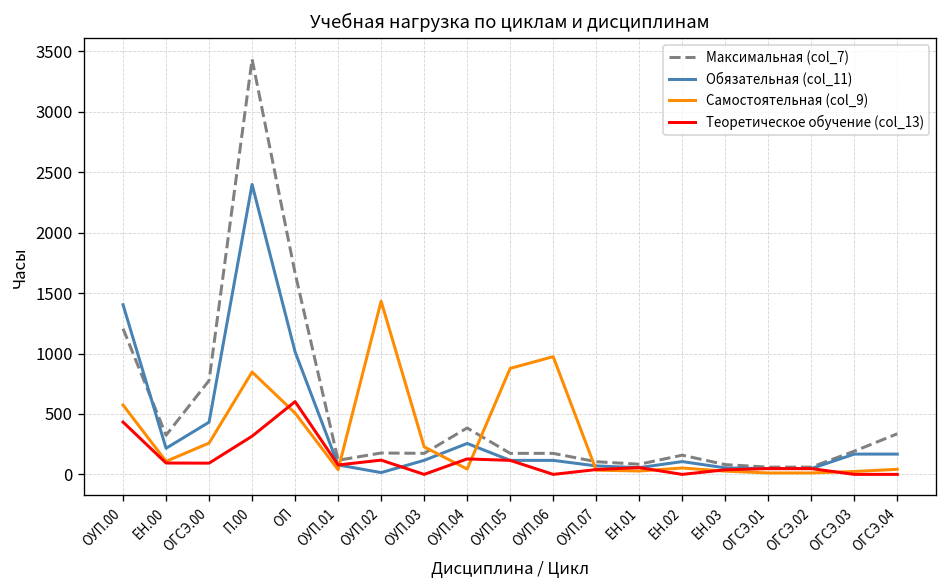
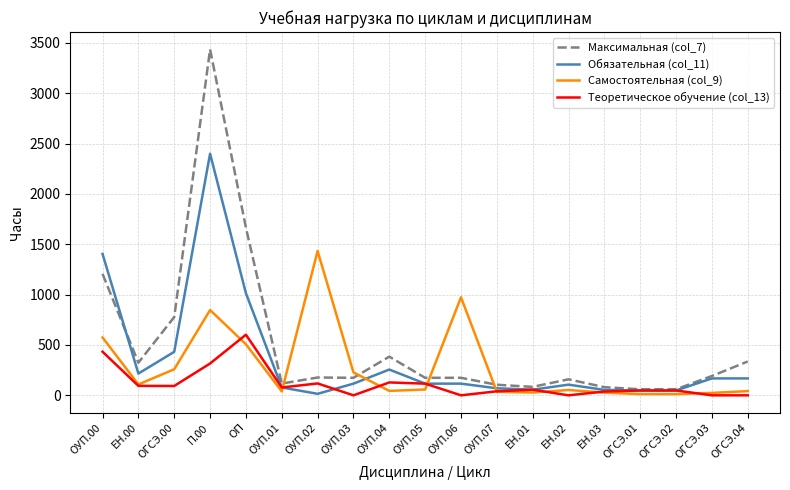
Самостоятельная (col_9), ОУП.05: 880 -> 60
